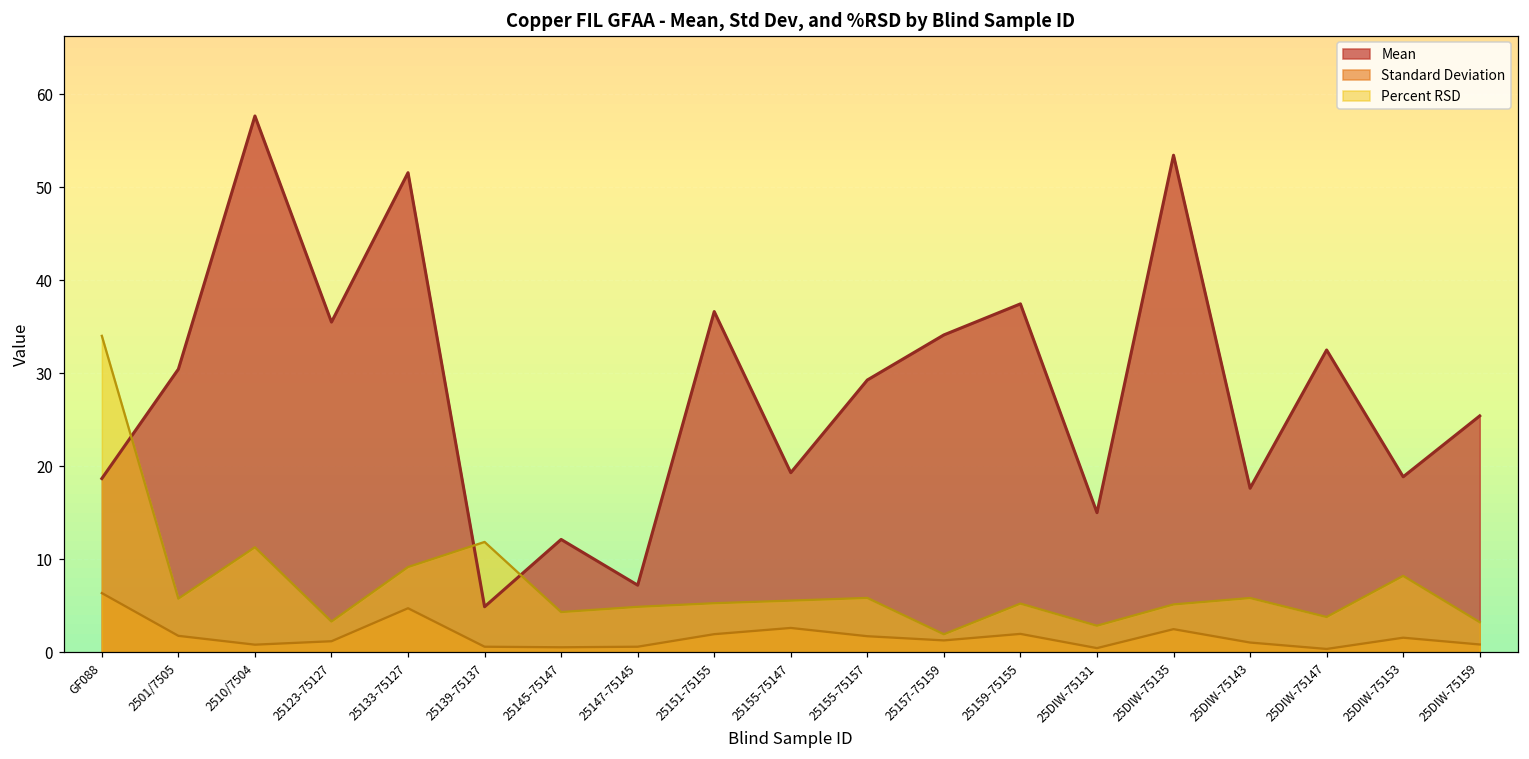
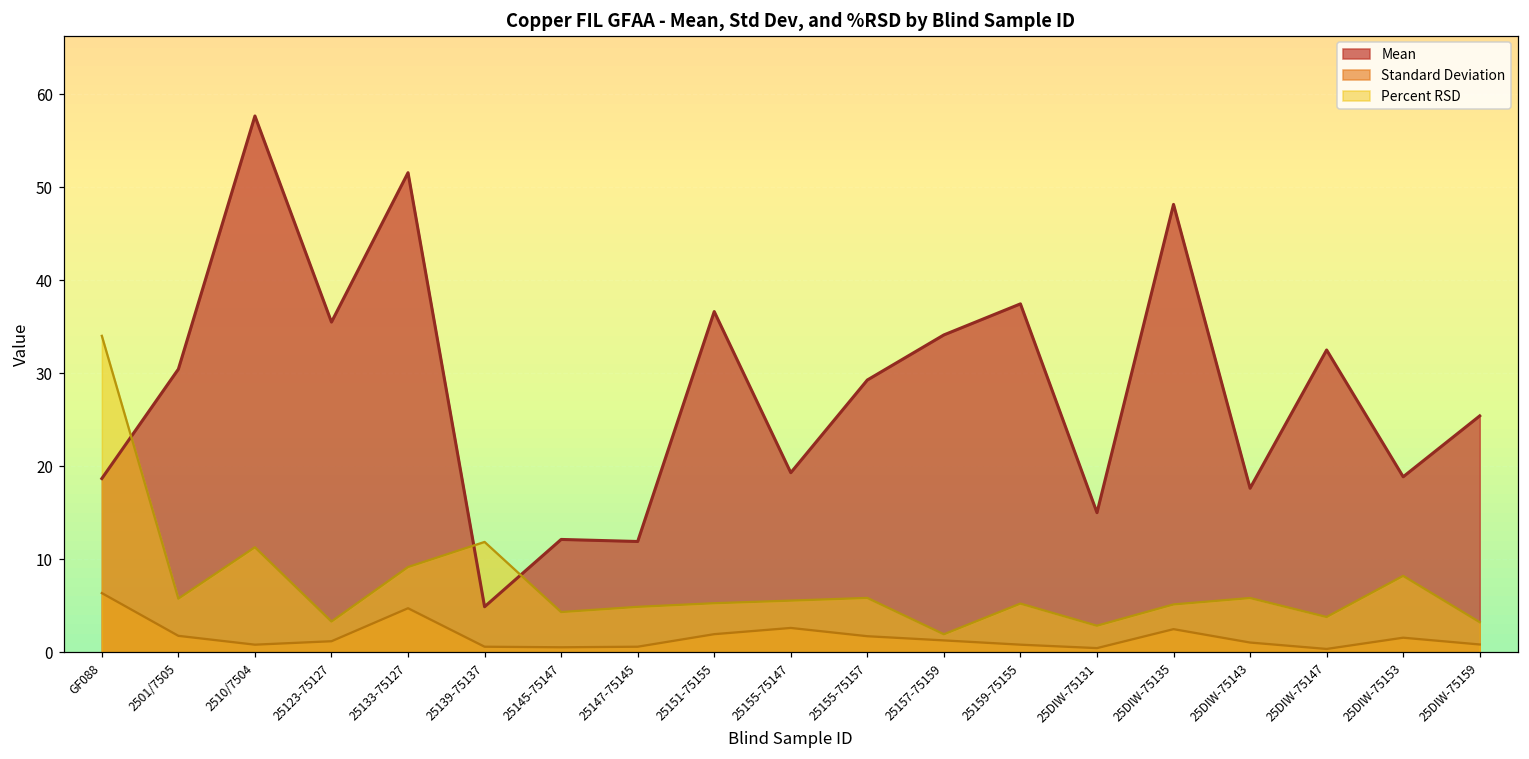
Mean, 25147-75145: 7 -> 12
Standard Deviation, 25159-75155: 2 -> 1
Mean, 25DIW-75135: 53 -> 48
